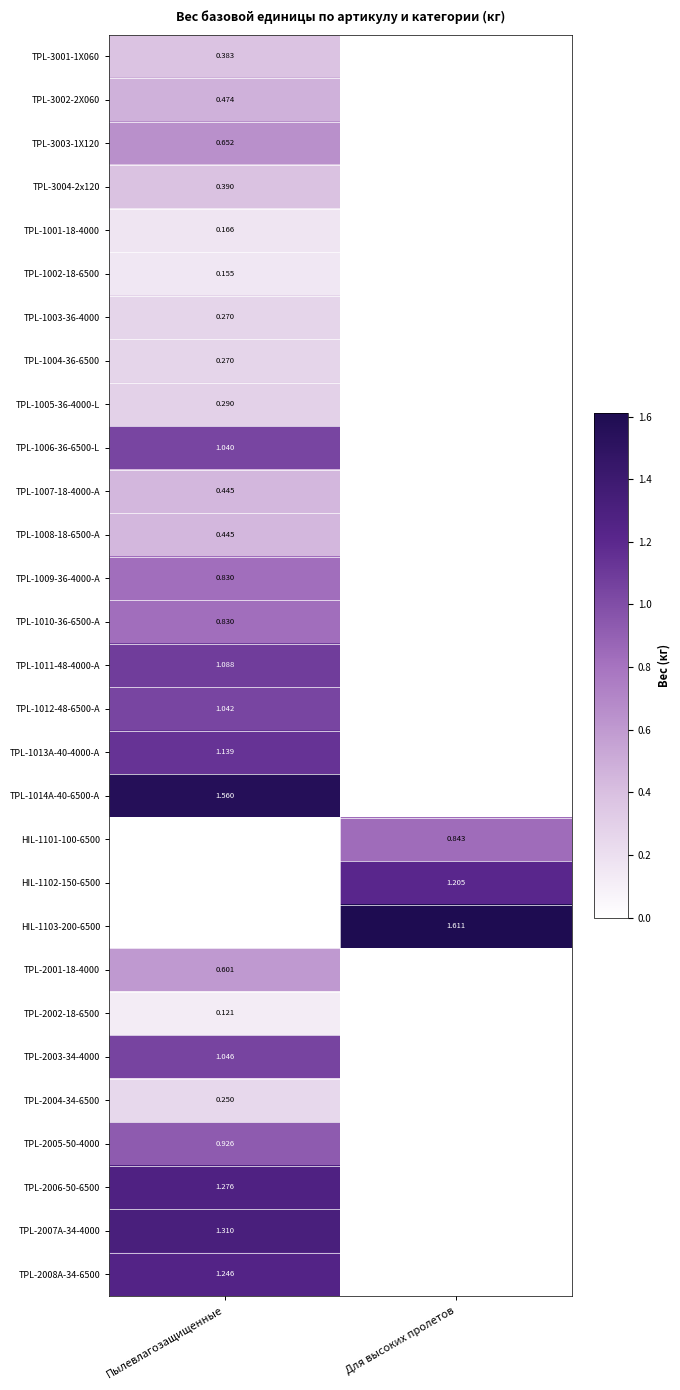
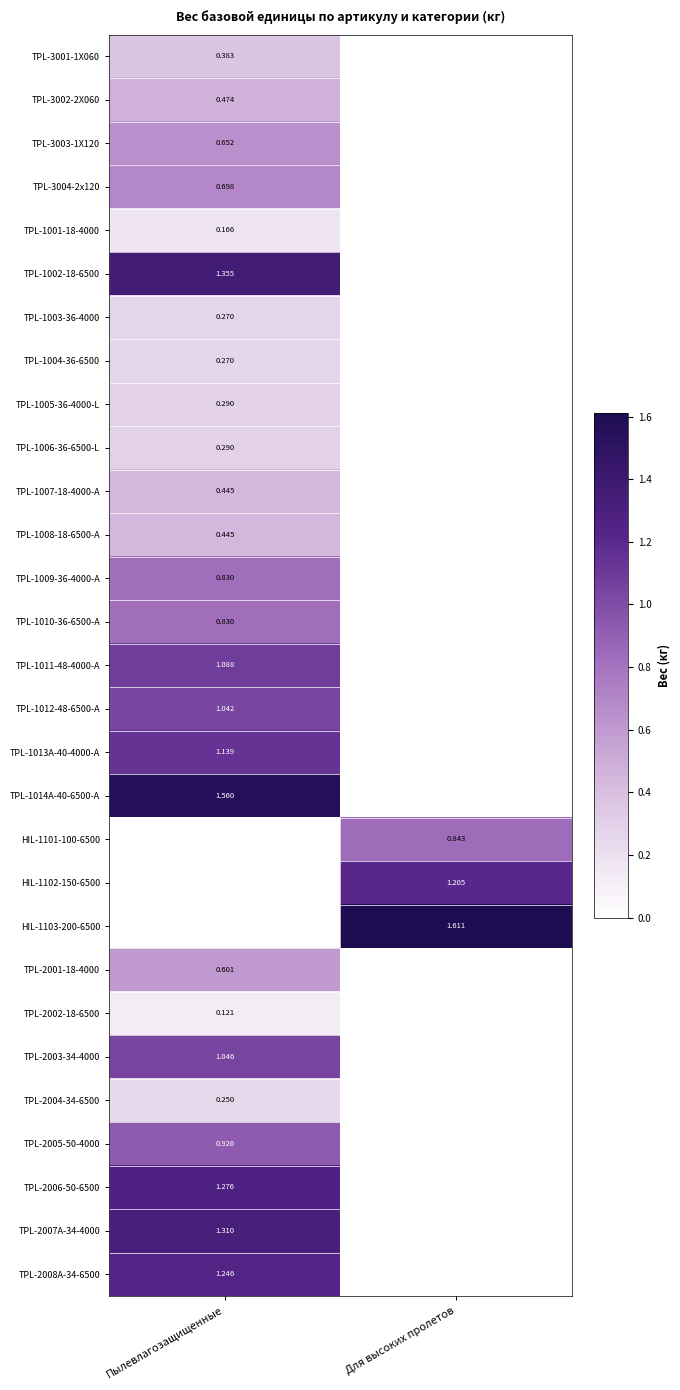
TPL-3004-2x120, Пылевлагозащищенные: 0.390 -> 0.698
TPL-1002-18-6500, Пылевлагозащищенные: 0.155 -> 1.355
TPL-1006-36-6500-L, Пылевлагозащищенные: 1.040 -> 0.290
